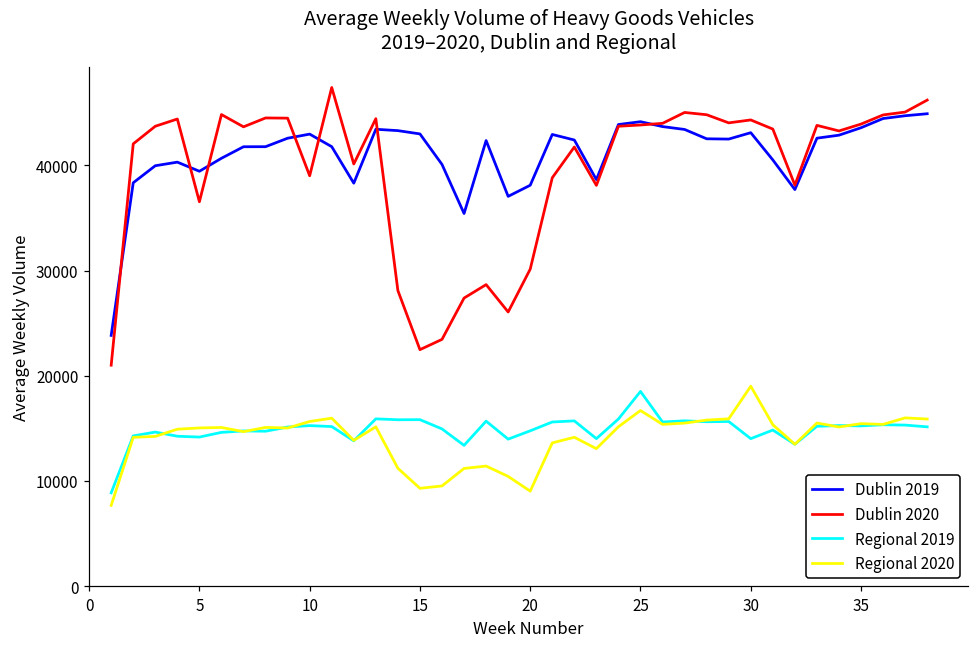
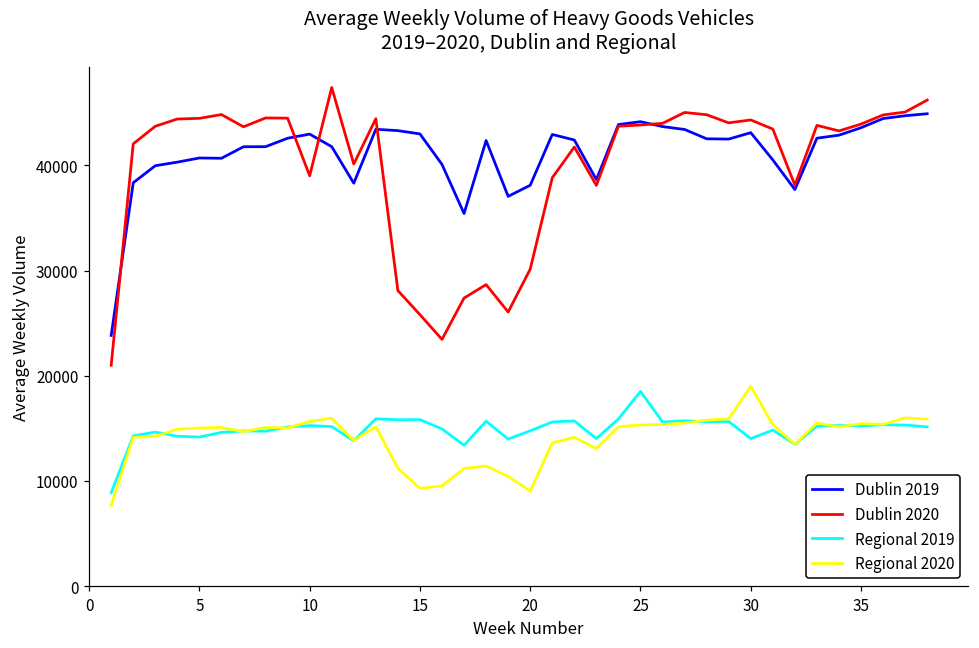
Dublin 2019, 5: 39000 -> 41000
Dublin 2020, 5: 37000 -> 44000
Dublin 2020, 15: 22000 -> 26000
Regional 2020, 25: 17000 -> 15000
